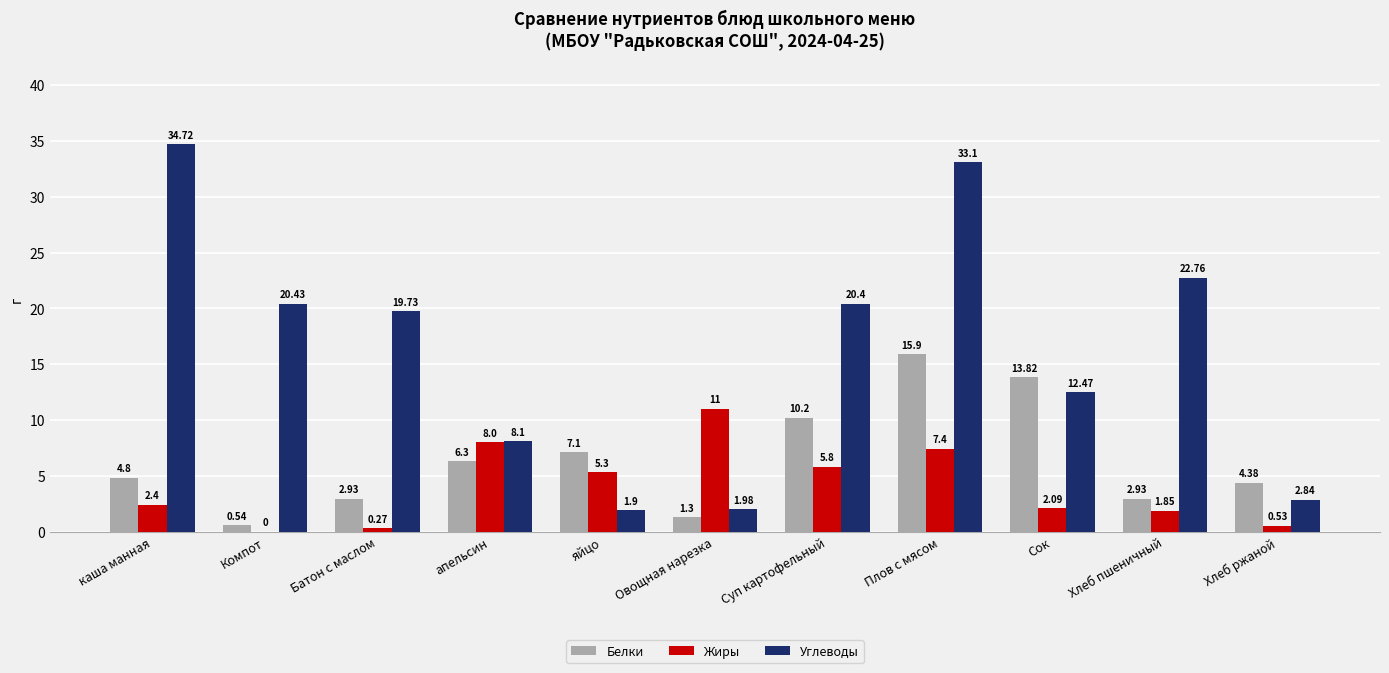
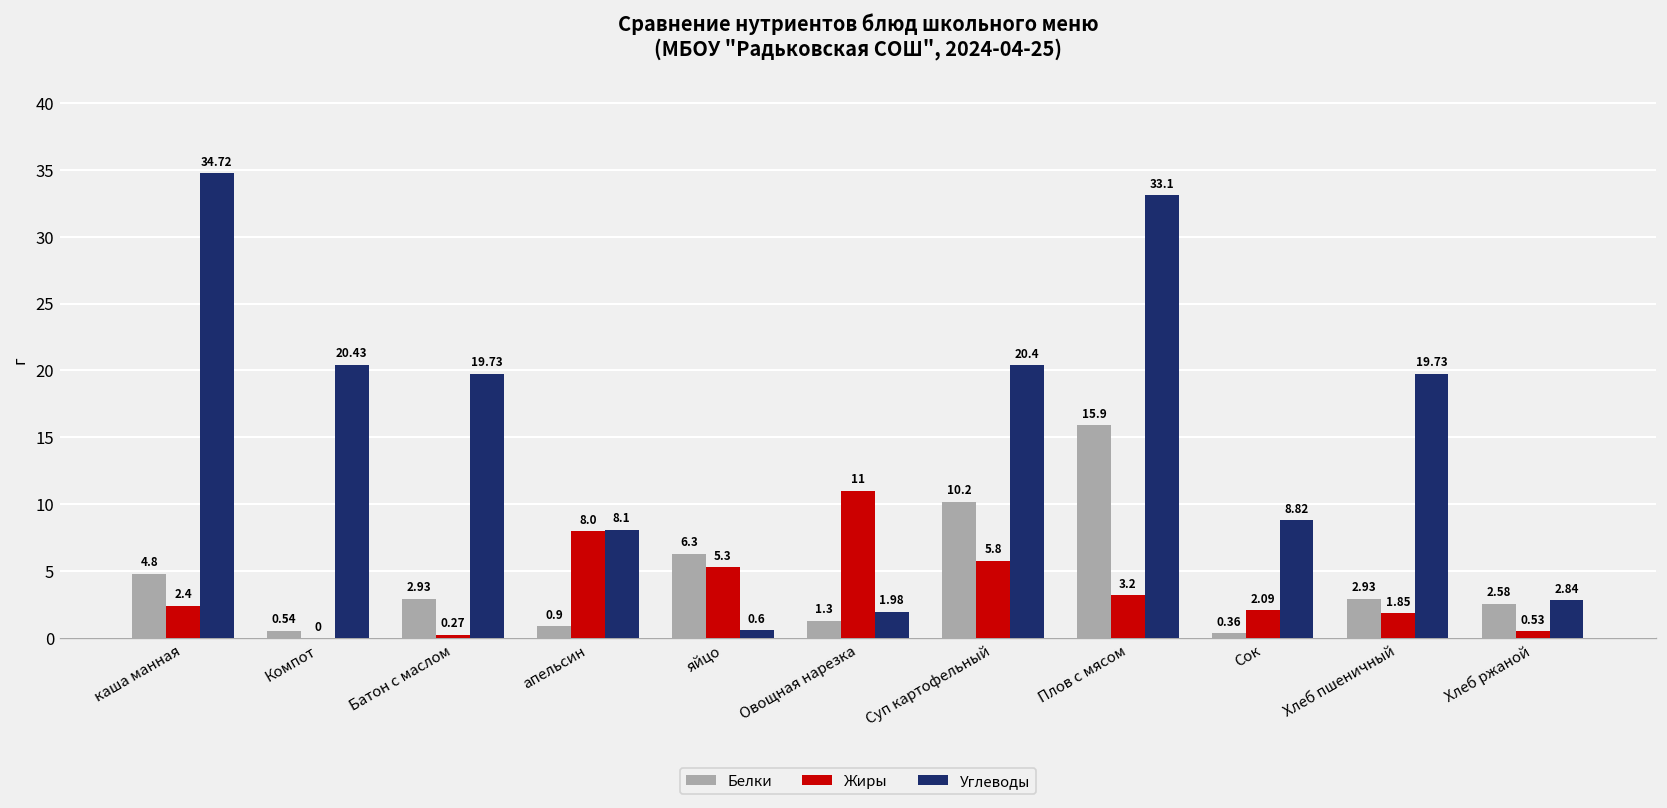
Белки, апельсин: 6.3 -> 0.9
Белки, яйцо: 7.1 -> 6.3
Углеводы, яйцо: 1.9 -> 0.6
Жиры, Плов с мясом: 7.4 -> 3.2
Белки, Сок: 13.82 -> 0.36
Углеводы, Сок: 12.47 -> 8.82
Углеводы, Хлеб пшеничный: 22.76 -> 19.73
Белки, Хлеб ржаной: 4.38 -> 2.58
